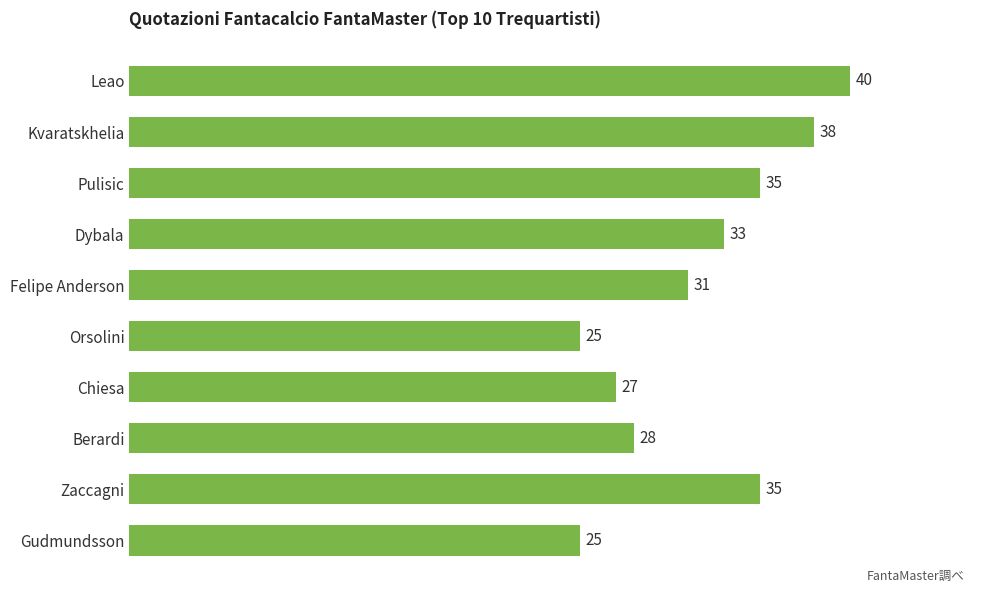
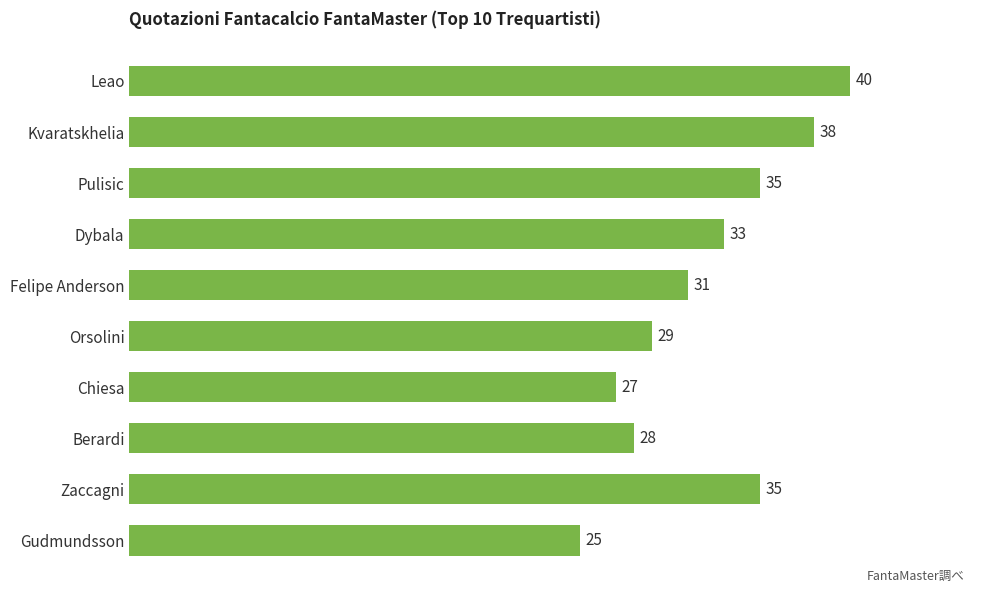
Orsolini: 25 -> 29
